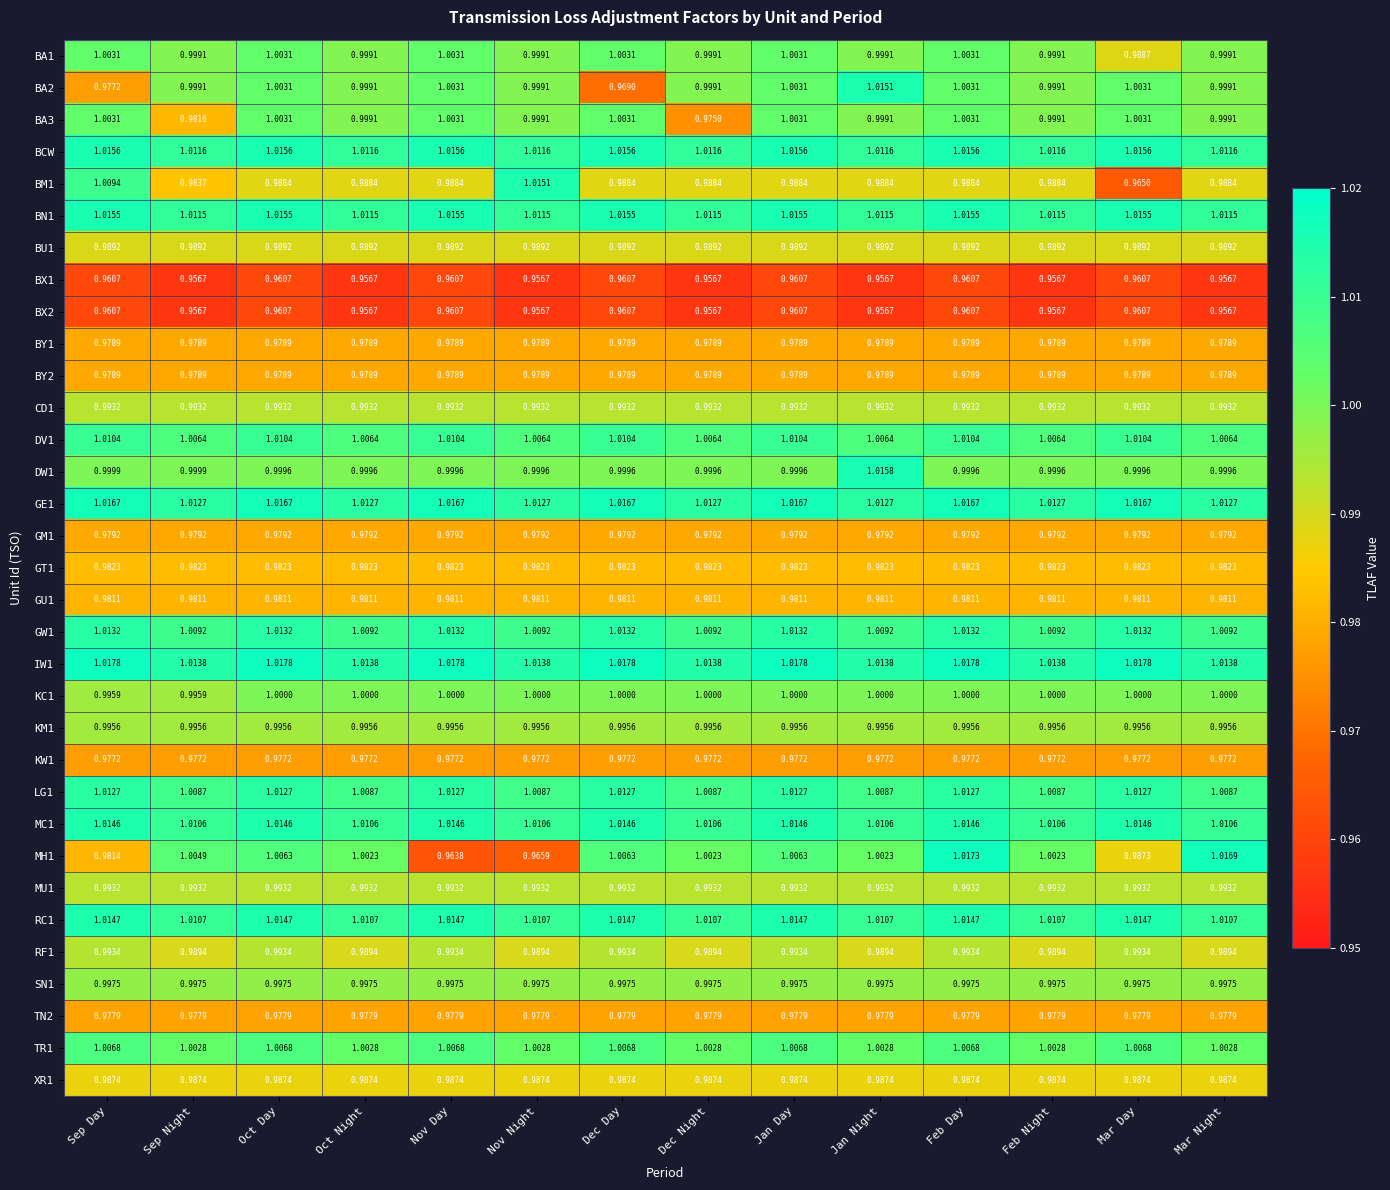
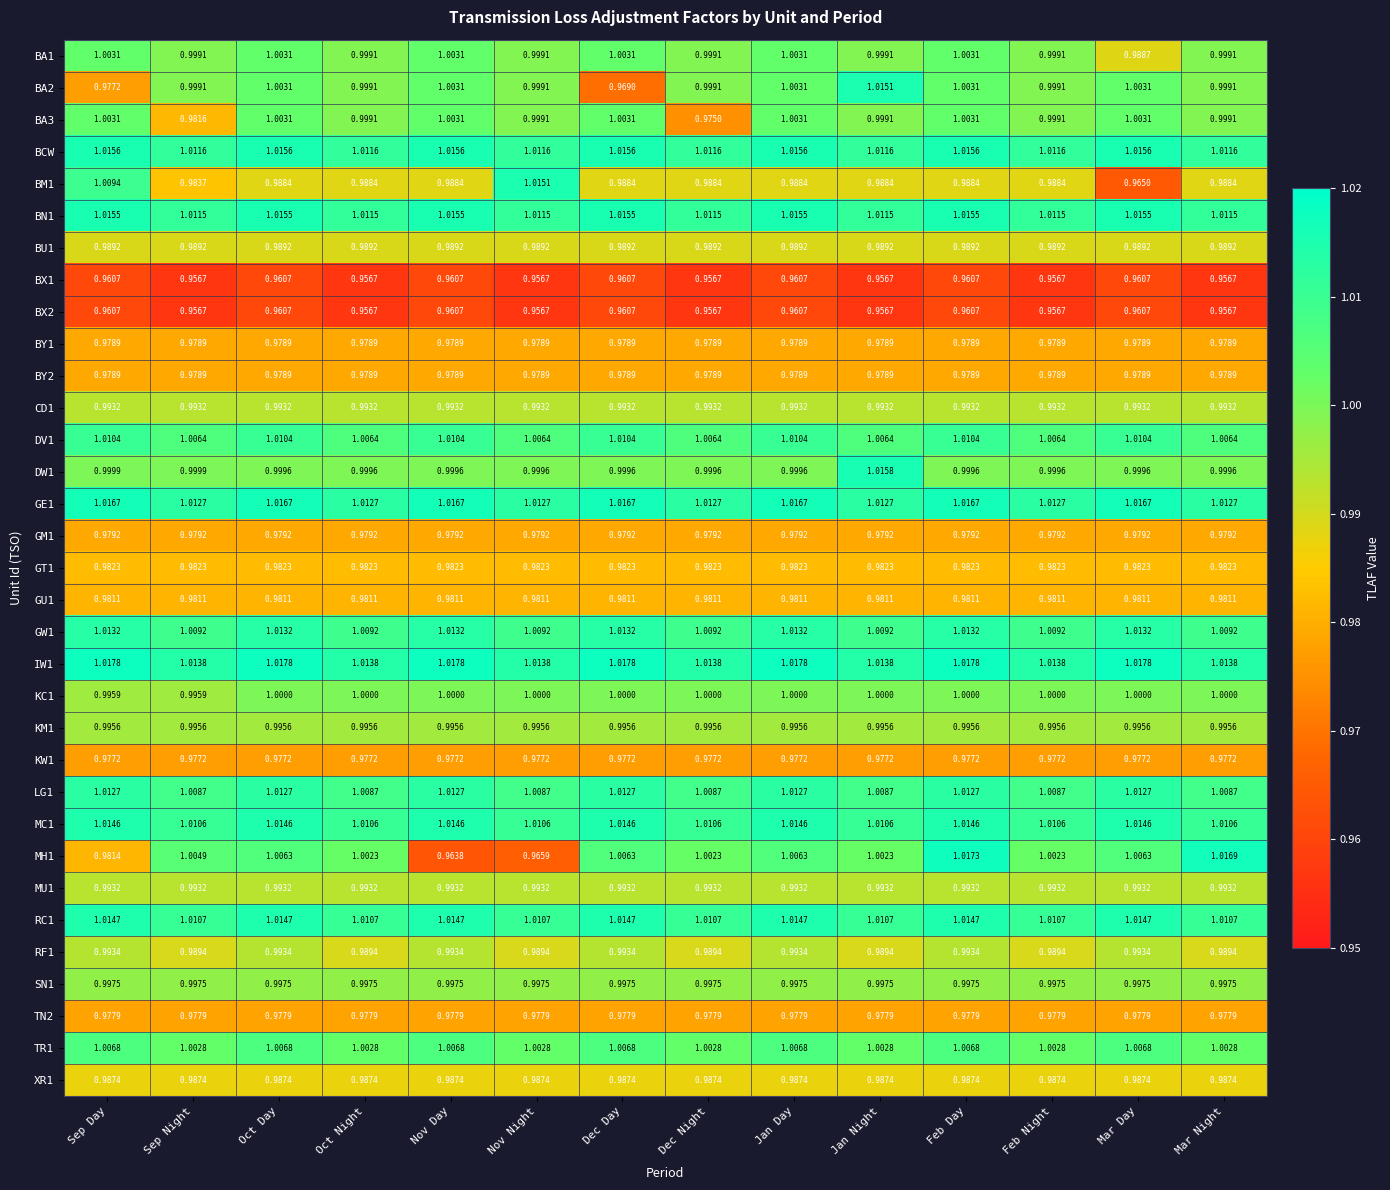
MH1, Mar Day: 0.9873 -> 1.0063
